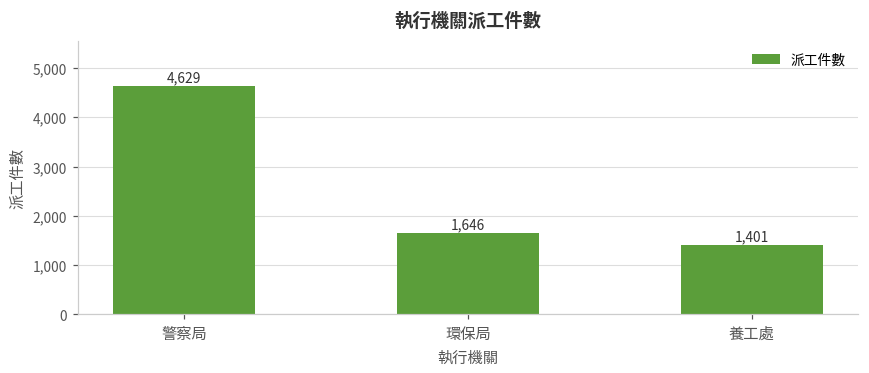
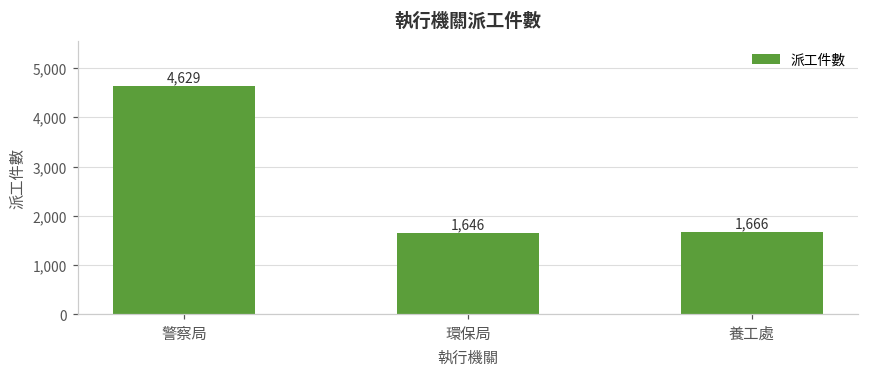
養工處: 1,401 -> 1,666
